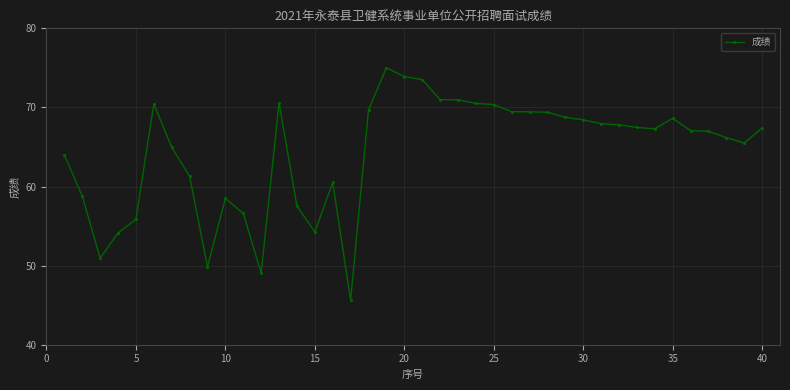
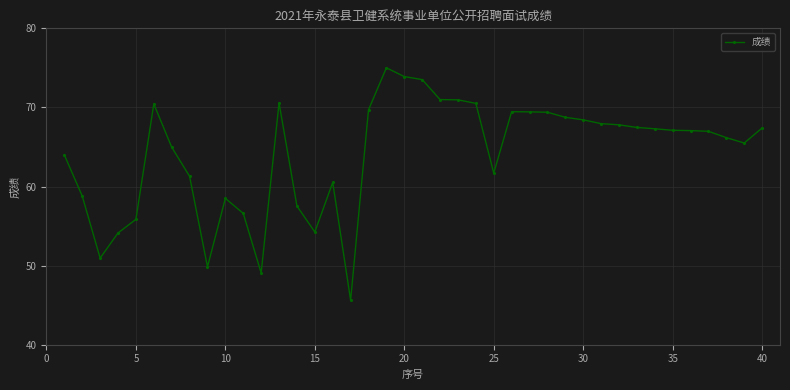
25: 70 -> 62
35: 69 -> 67
